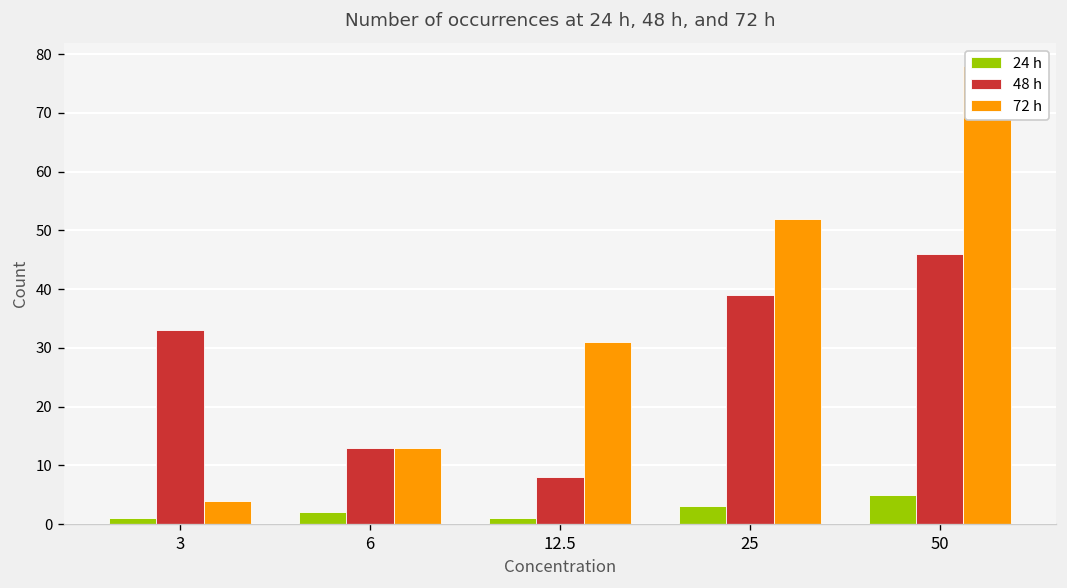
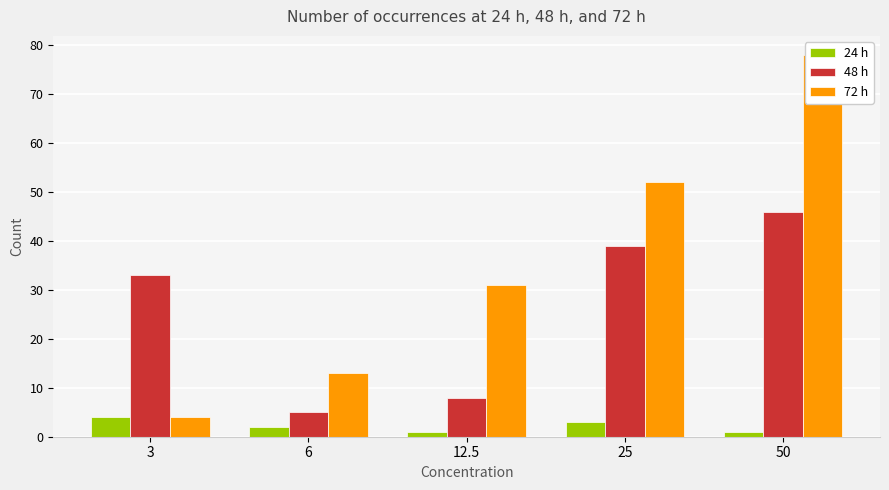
24 h, 3: 1 -> 4
48 h, 6: 13 -> 5
24 h, 50: 5 -> 1
